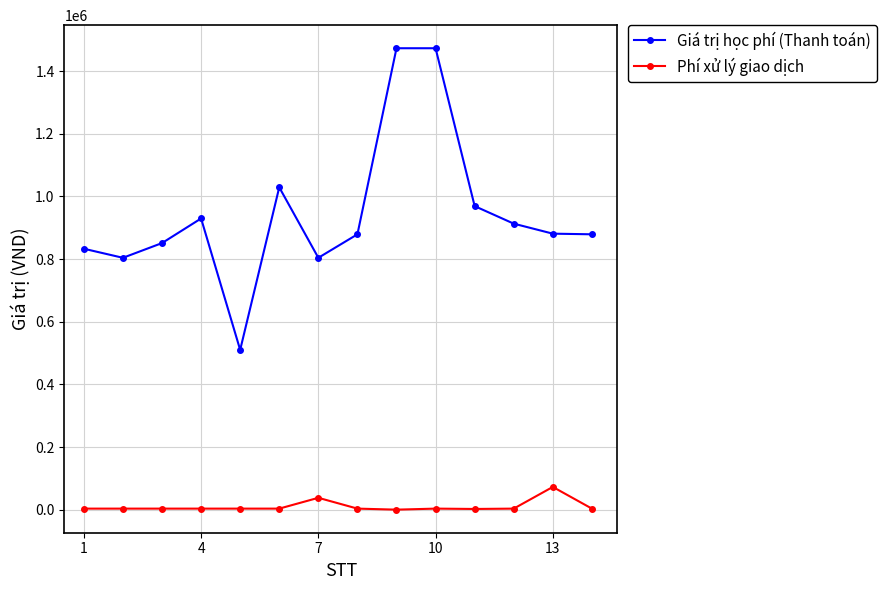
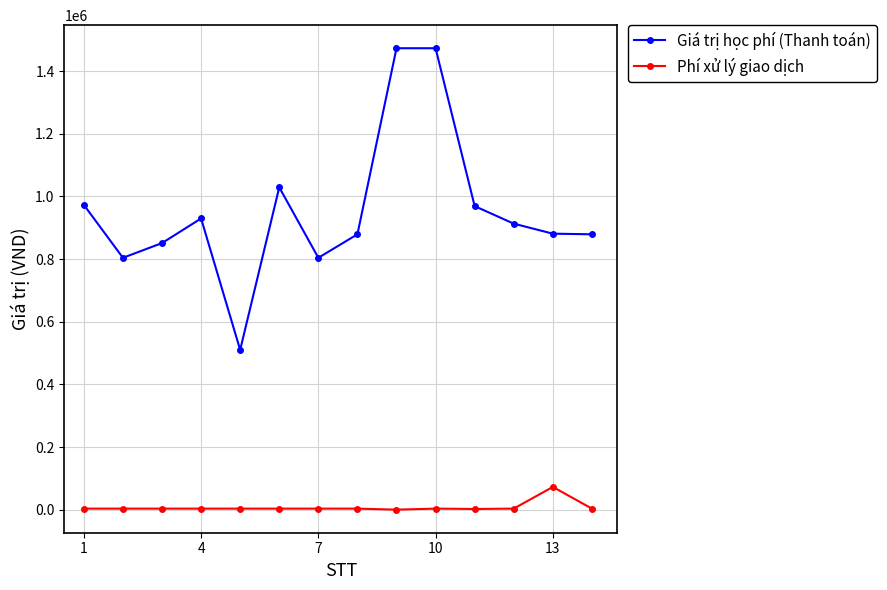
Giá trị học phí (Thanh toán), 1: 830000 -> 970000
Phí xử lý giao dịch, 7: 40000 -> 0
